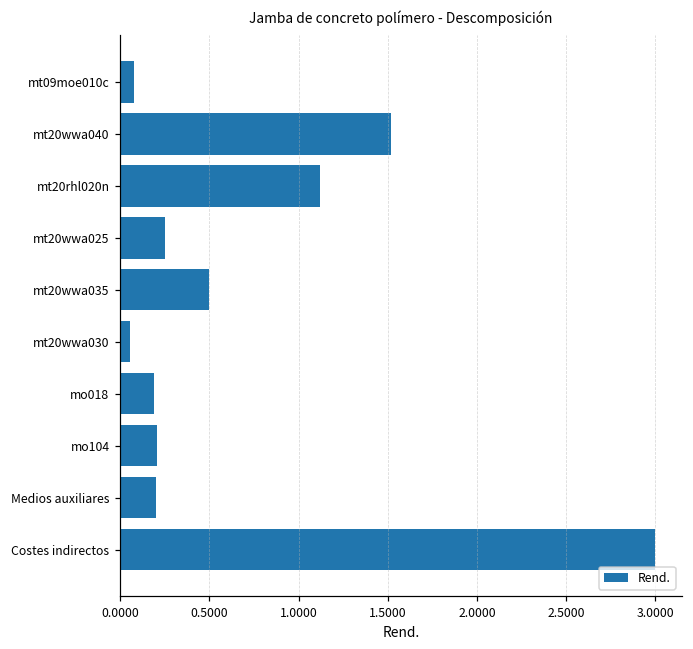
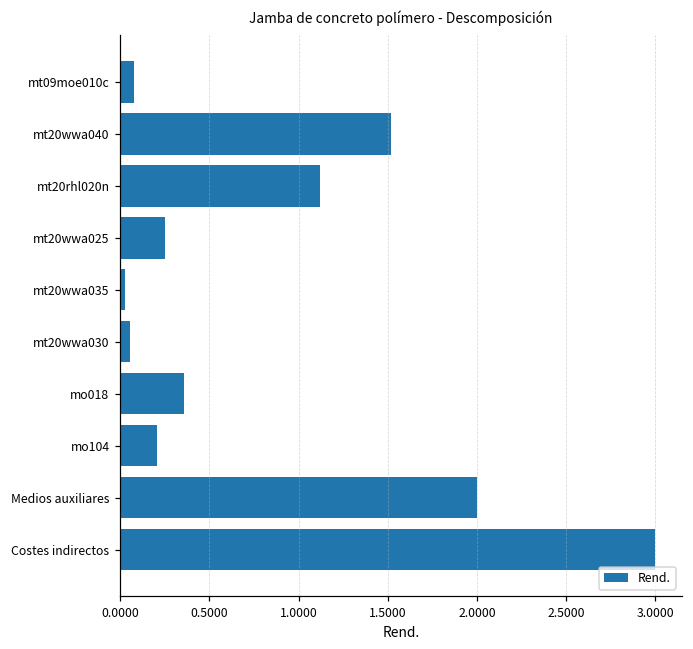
mt20wwa035: 0.50 -> 0.03
mo018: 0.19 -> 0.36
Medios auxiliares: 0.2 -> 2.0
